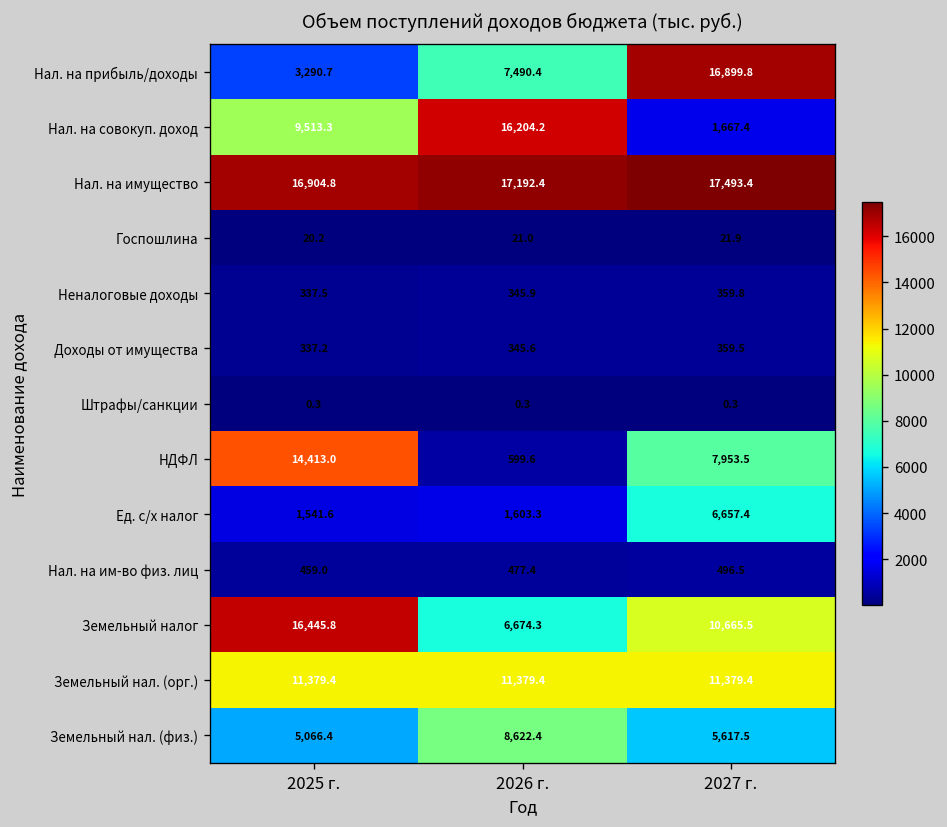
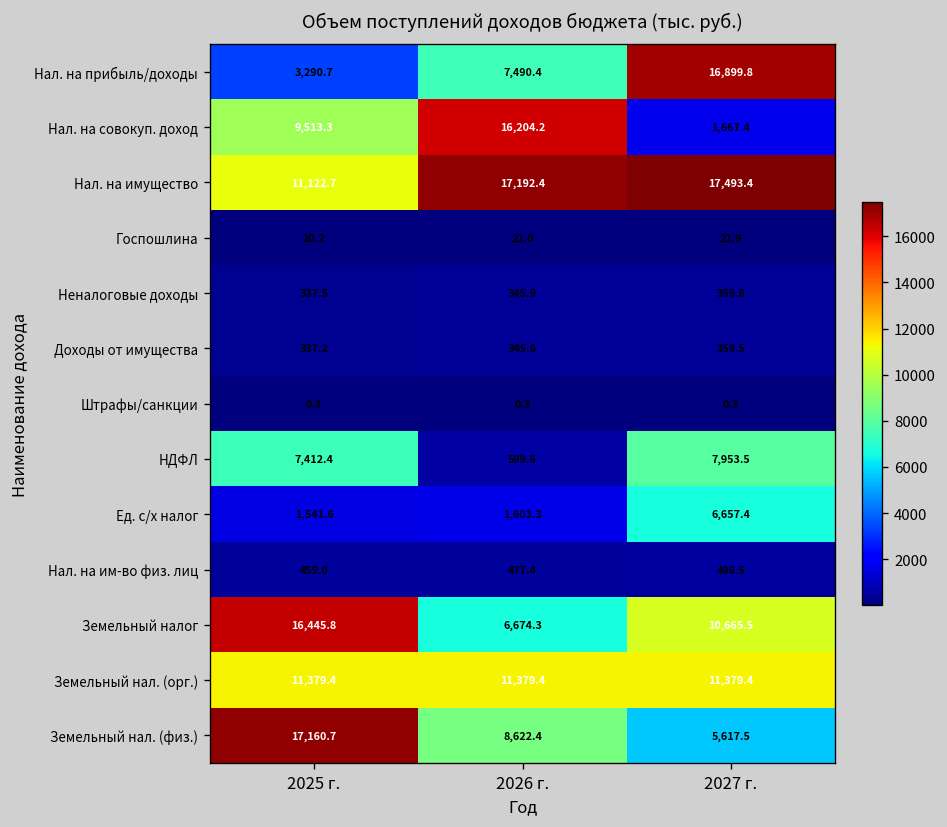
Нал. на имущество, 2025 г.: 16,904.8 -> 11,122.7
НДФЛ, 2025 г.: 14,413.0 -> 7,412.4
Земельный нал. (физ.), 2025 г.: 5,066.4 -> 17,160.7
